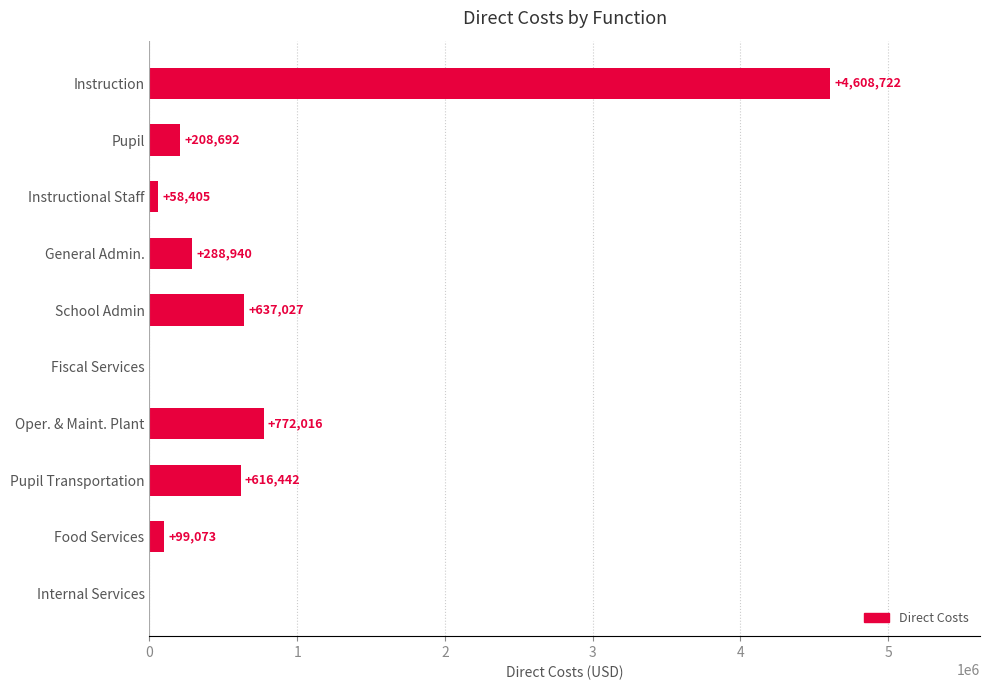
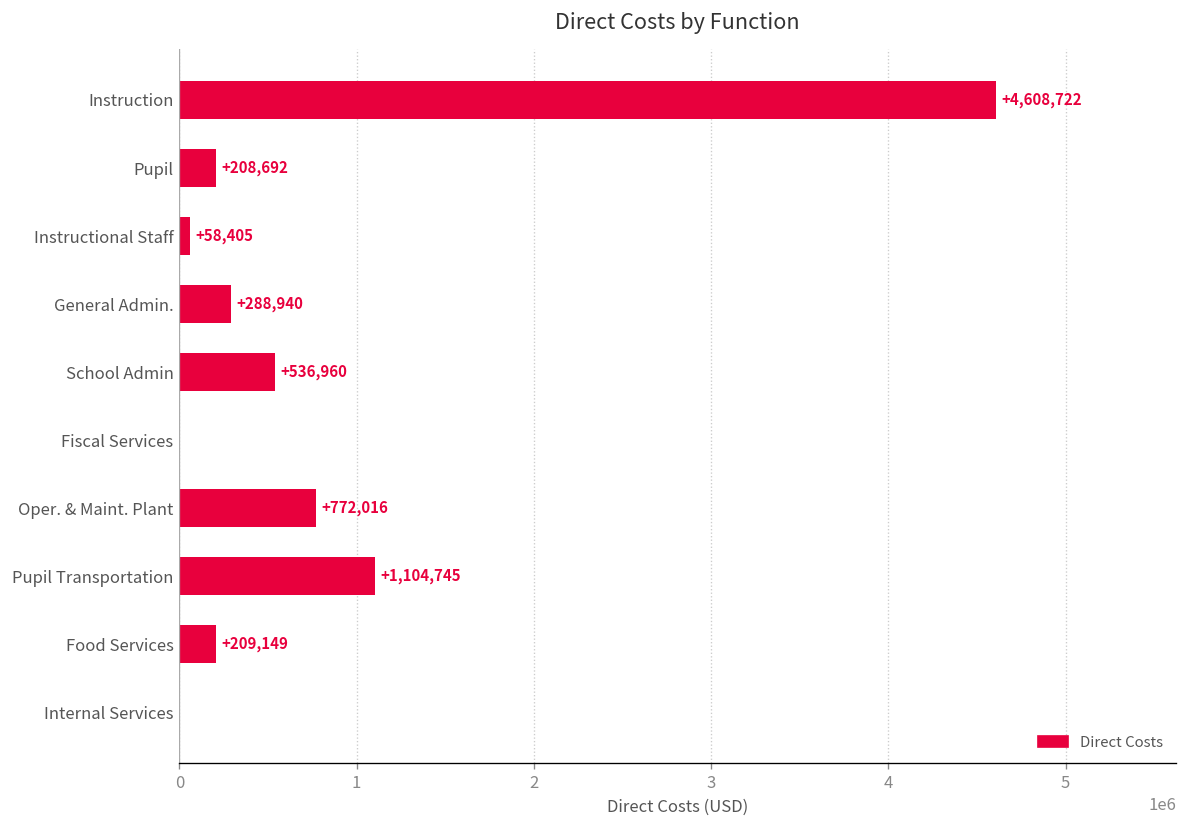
School Admin: +637,027 -> +536,960
Pupil Transportation: +616,442 -> +1,104,745
Food Services: +99,073 -> +209,149
